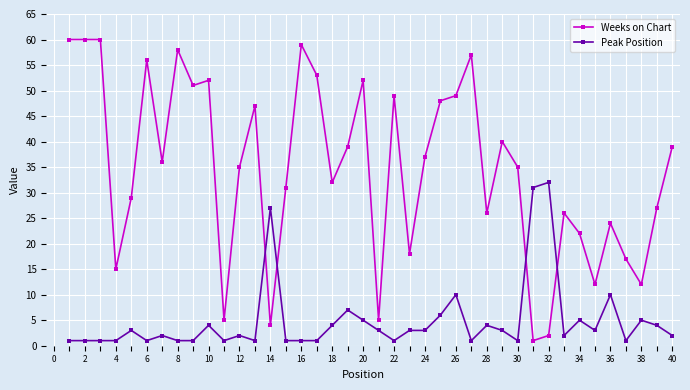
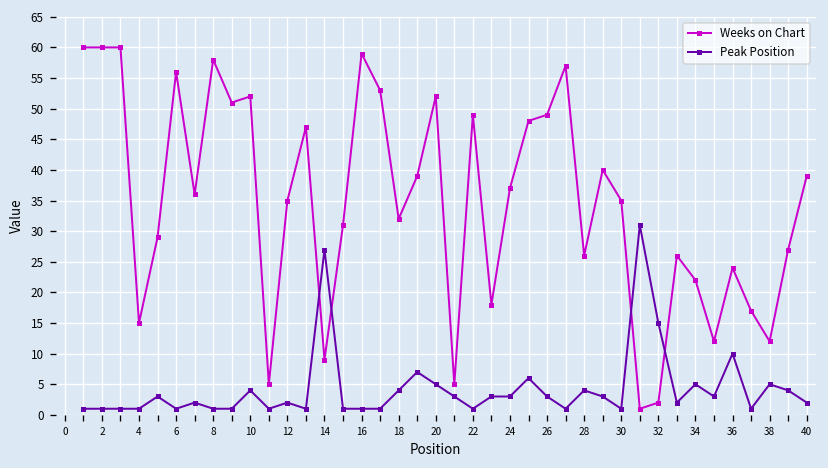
Weeks on Chart, 14: 4 -> 9
Peak Position, 26: 10 -> 3
Peak Position, 32: 32 -> 15
